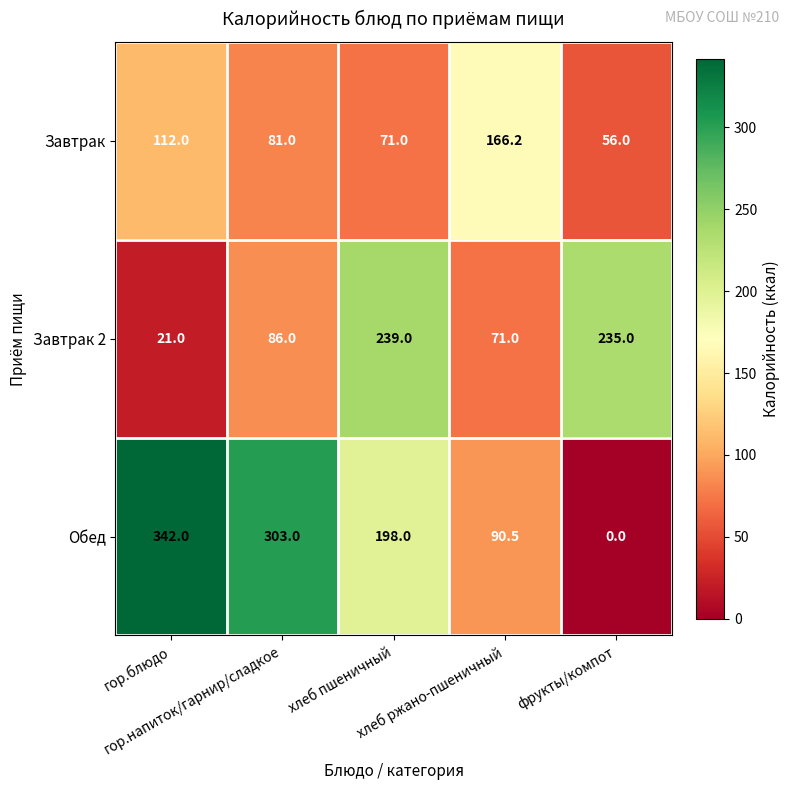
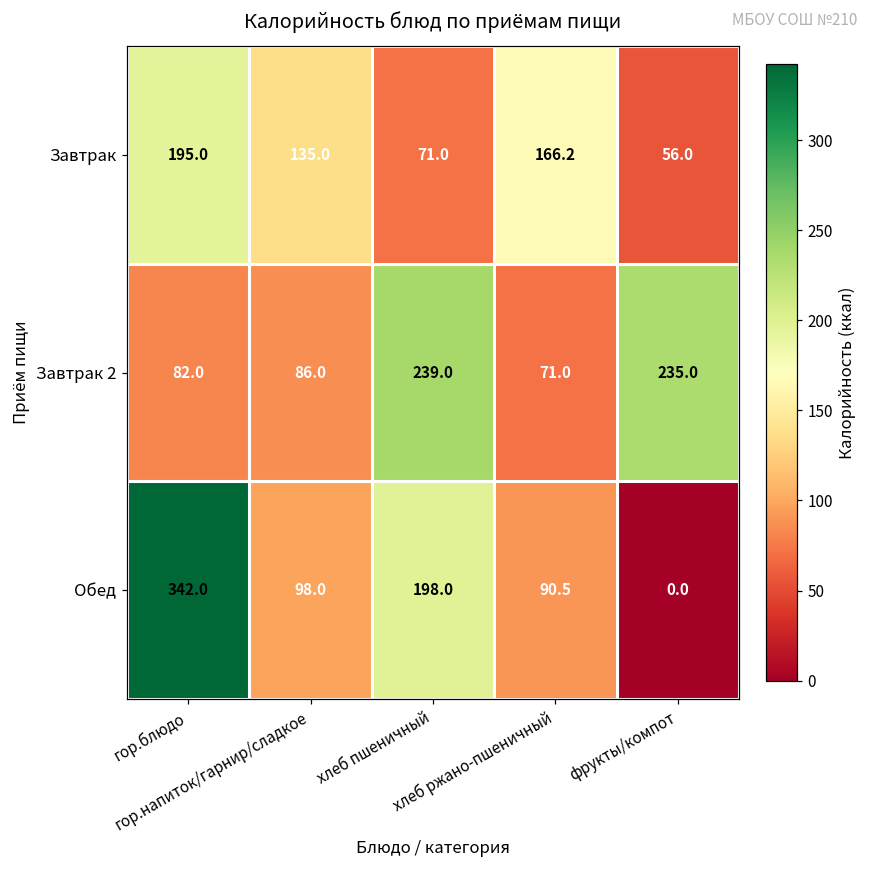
Завтрак, гор.блюдо: 112.0 -> 195.0
Завтрак, гор.напиток/гарнир/сладкое: 81.0 -> 135.0
Завтрак 2, гор.блюдо: 21.0 -> 82.0
Обед, гор.напиток/гарнир/сладкое: 303.0 -> 98.0
